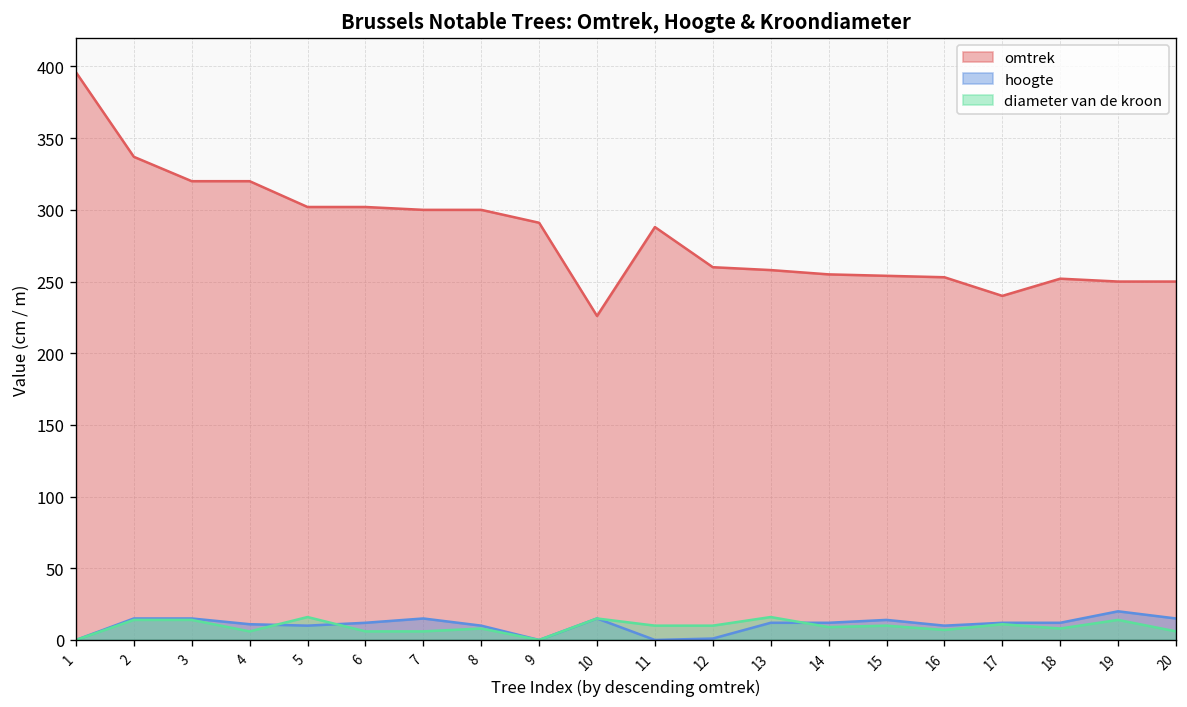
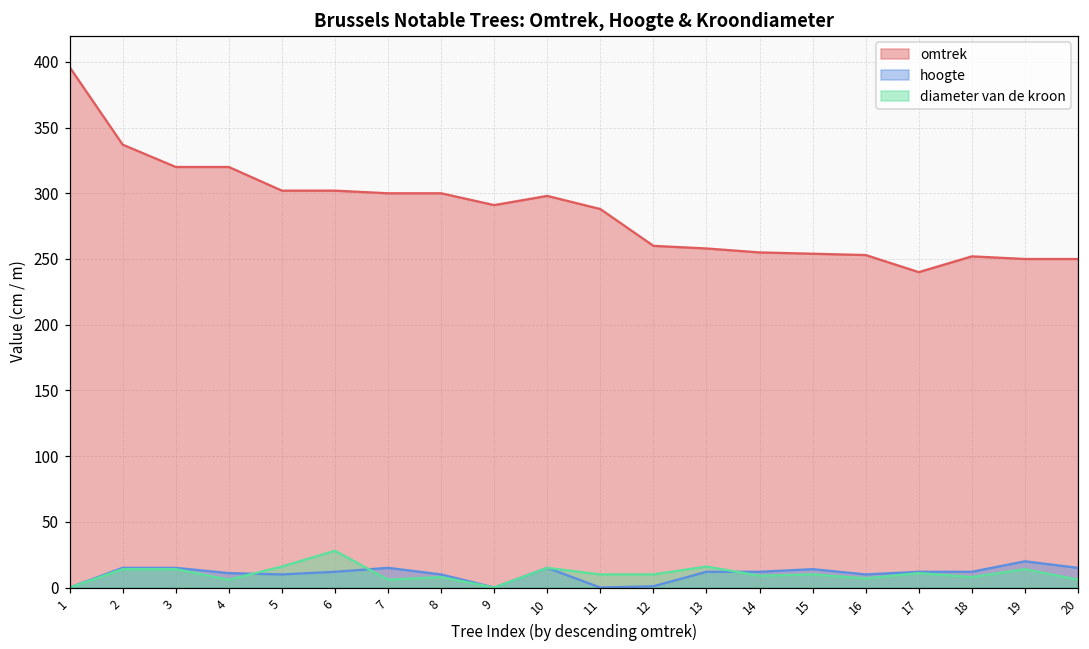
diameter van de kroon, 6: 6 -> 28
omtrek, 10: 226 -> 298
